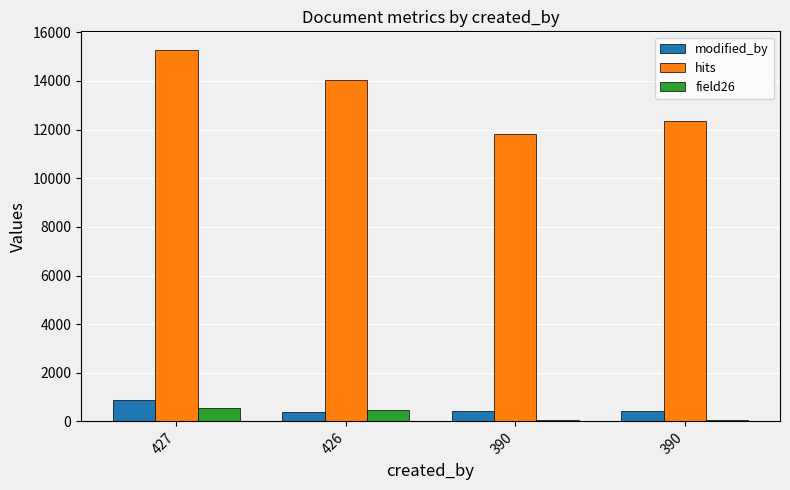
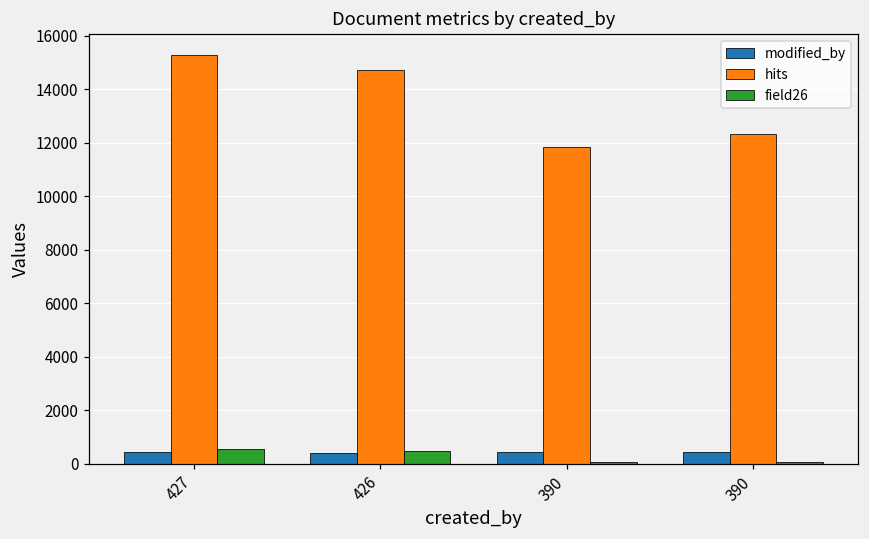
modified_by, 427: 900 -> 400
hits, 426: 14100 -> 14700
